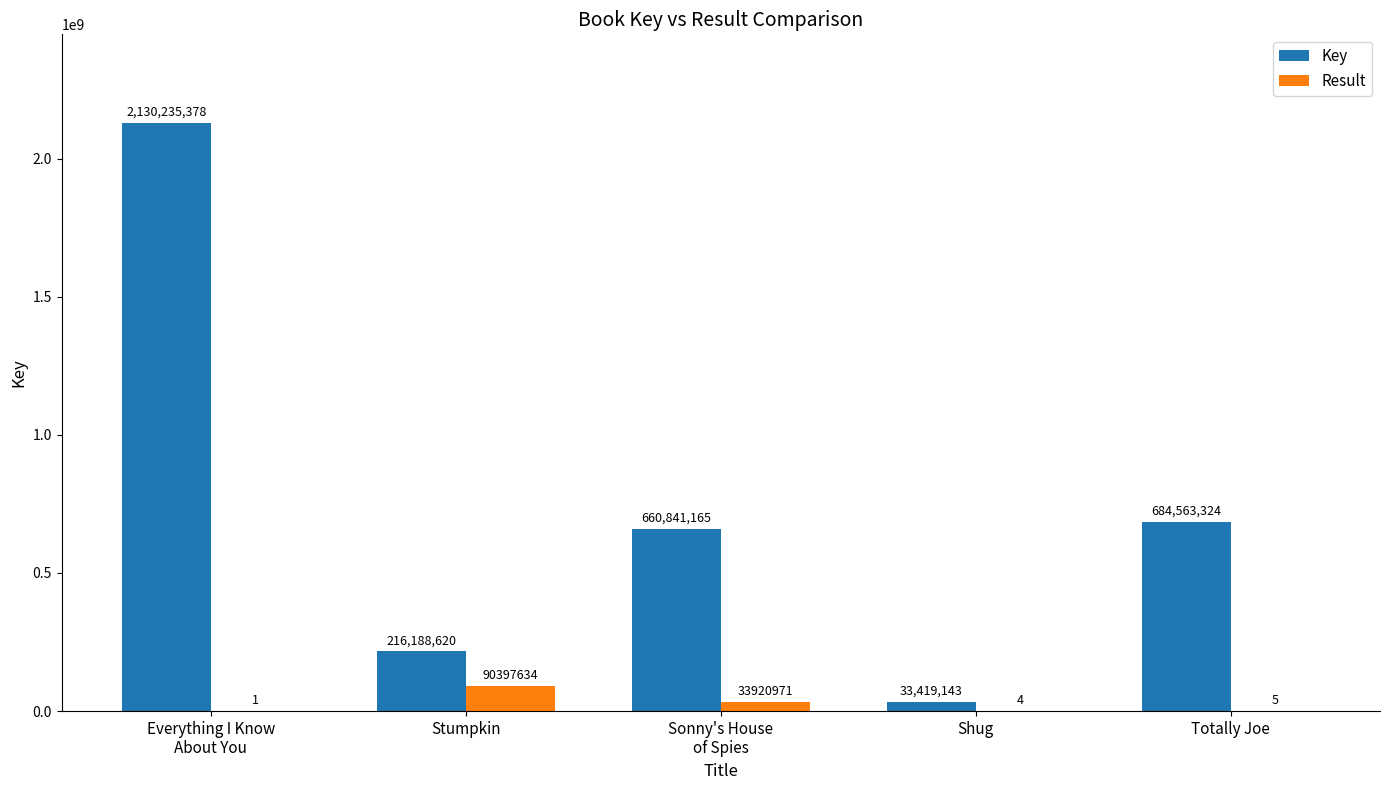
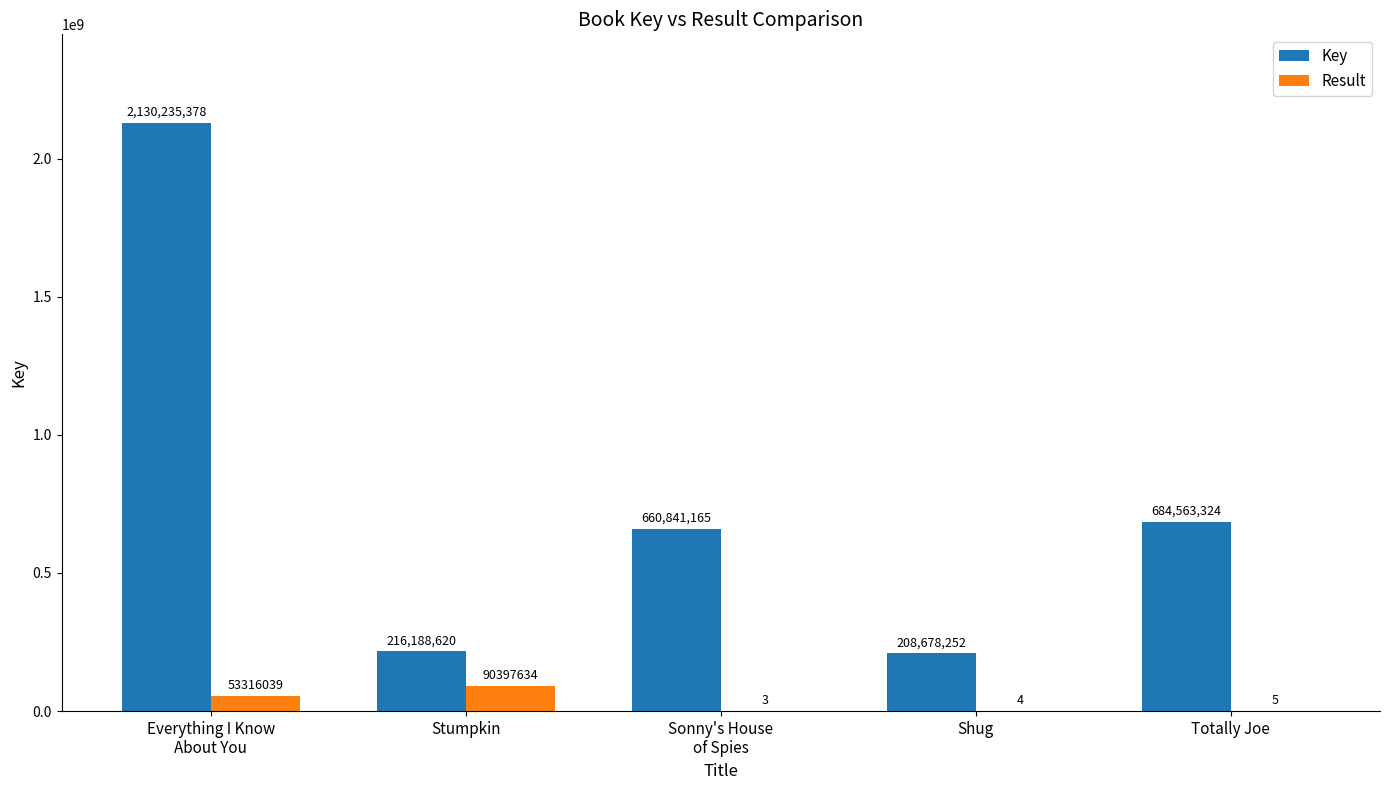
Result, Everything I Know About You: 1 -> 53316039
Result, Sonny's House of Spies: 33920971 -> 3
Key, Shug: 33,419,143 -> 208,678,252
